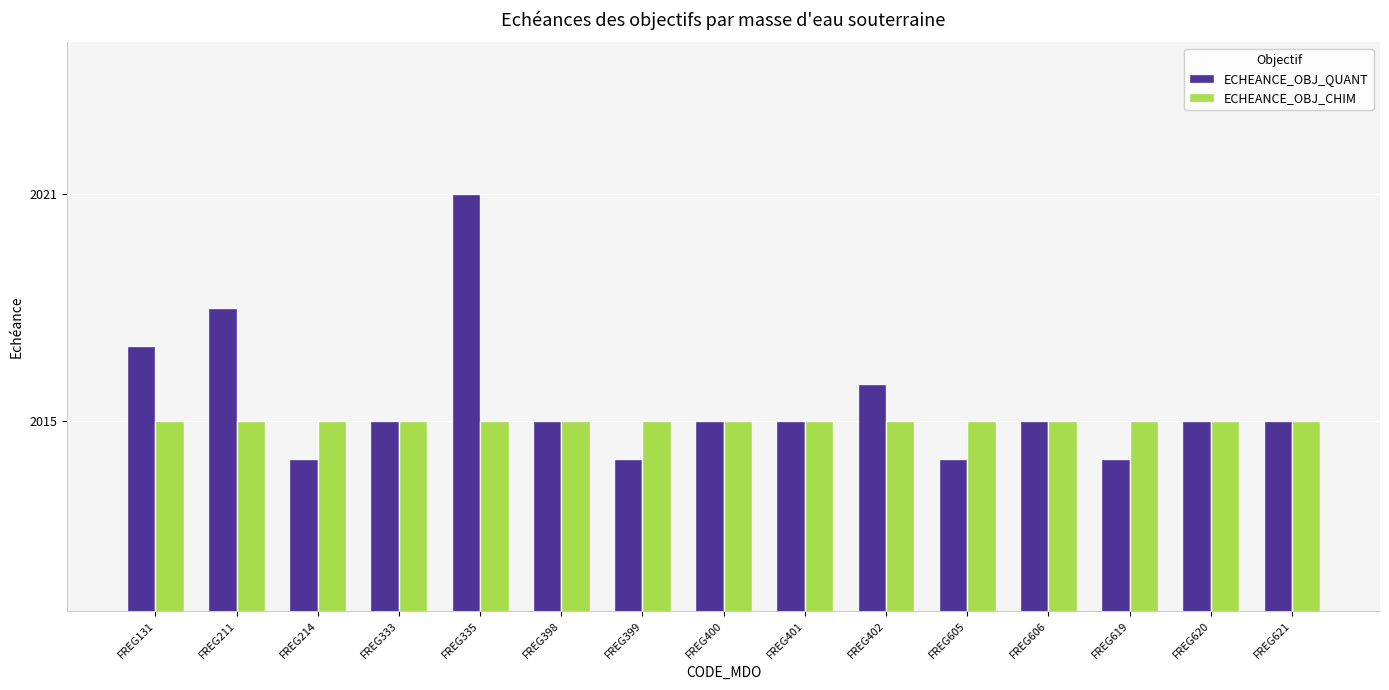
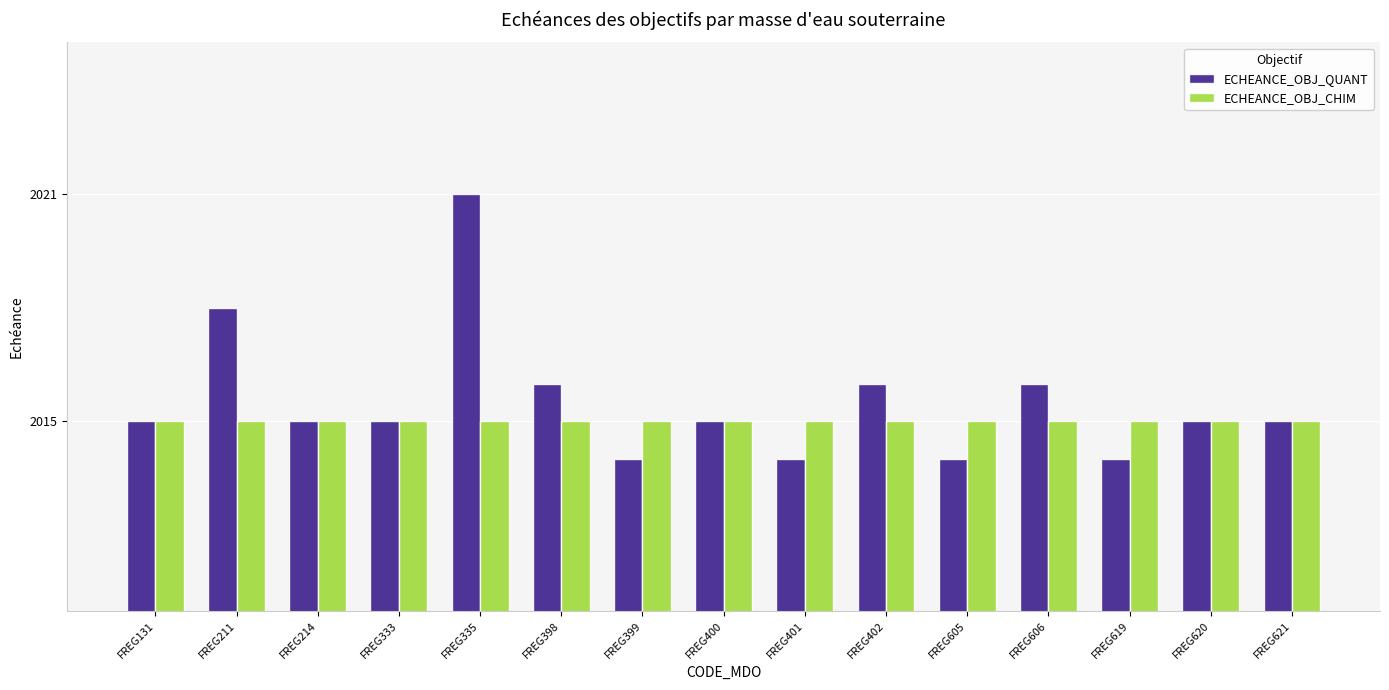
ECHEANCE_OBJ_QUANT, FREG131: 2017 -> 2015
ECHEANCE_OBJ_QUANT, FREG214: 2014 -> 2015
ECHEANCE_OBJ_QUANT, FREG398: 2015 -> 2016
ECHEANCE_OBJ_QUANT, FREG401: 2015 -> 2014
ECHEANCE_OBJ_QUANT, FREG606: 2015 -> 2016
